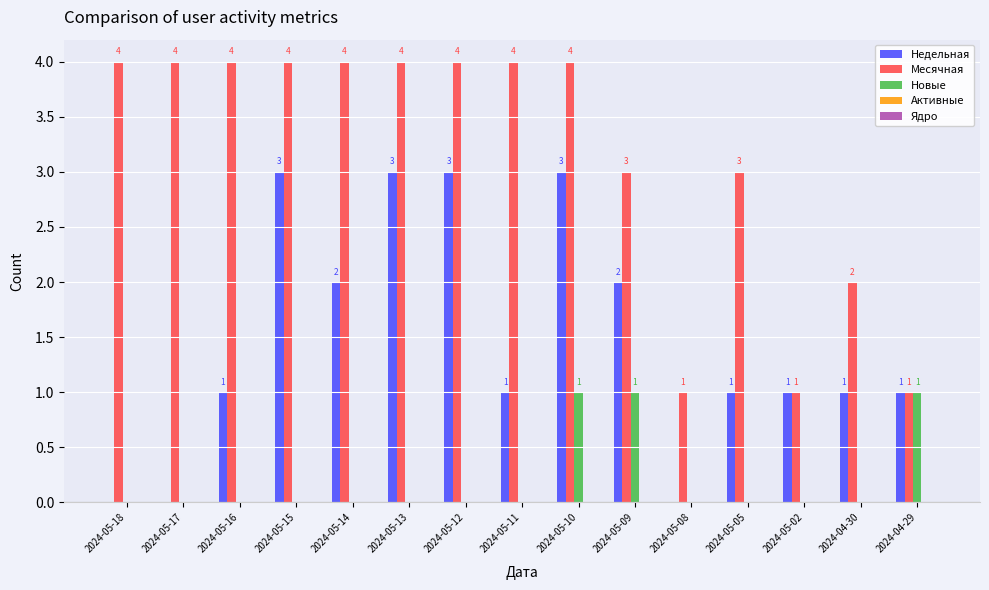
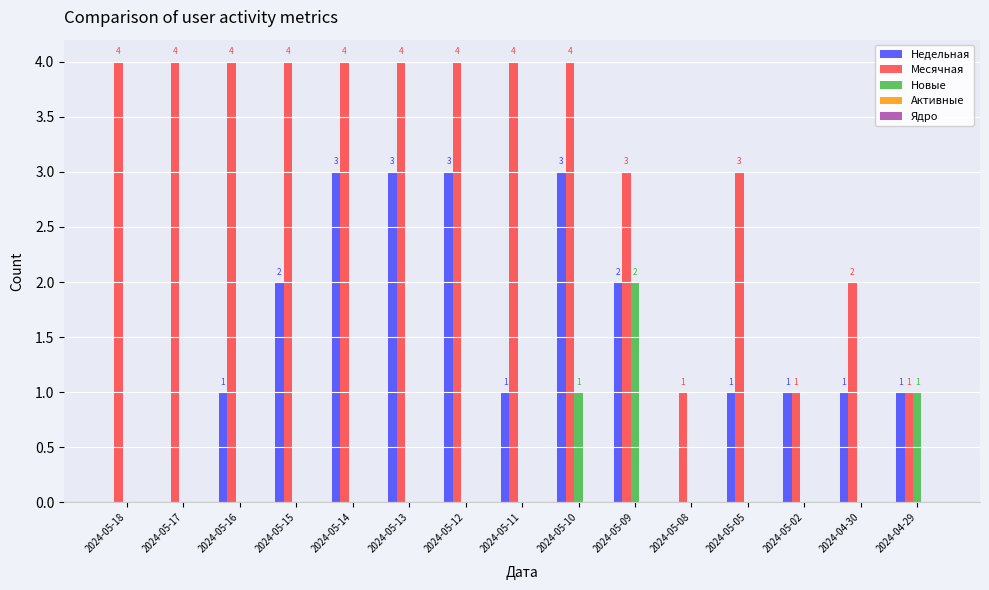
Недельная, 2024-05-15: 3 -> 2
Недельная, 2024-05-14: 2 -> 3
Новые, 2024-05-09: 1 -> 2
